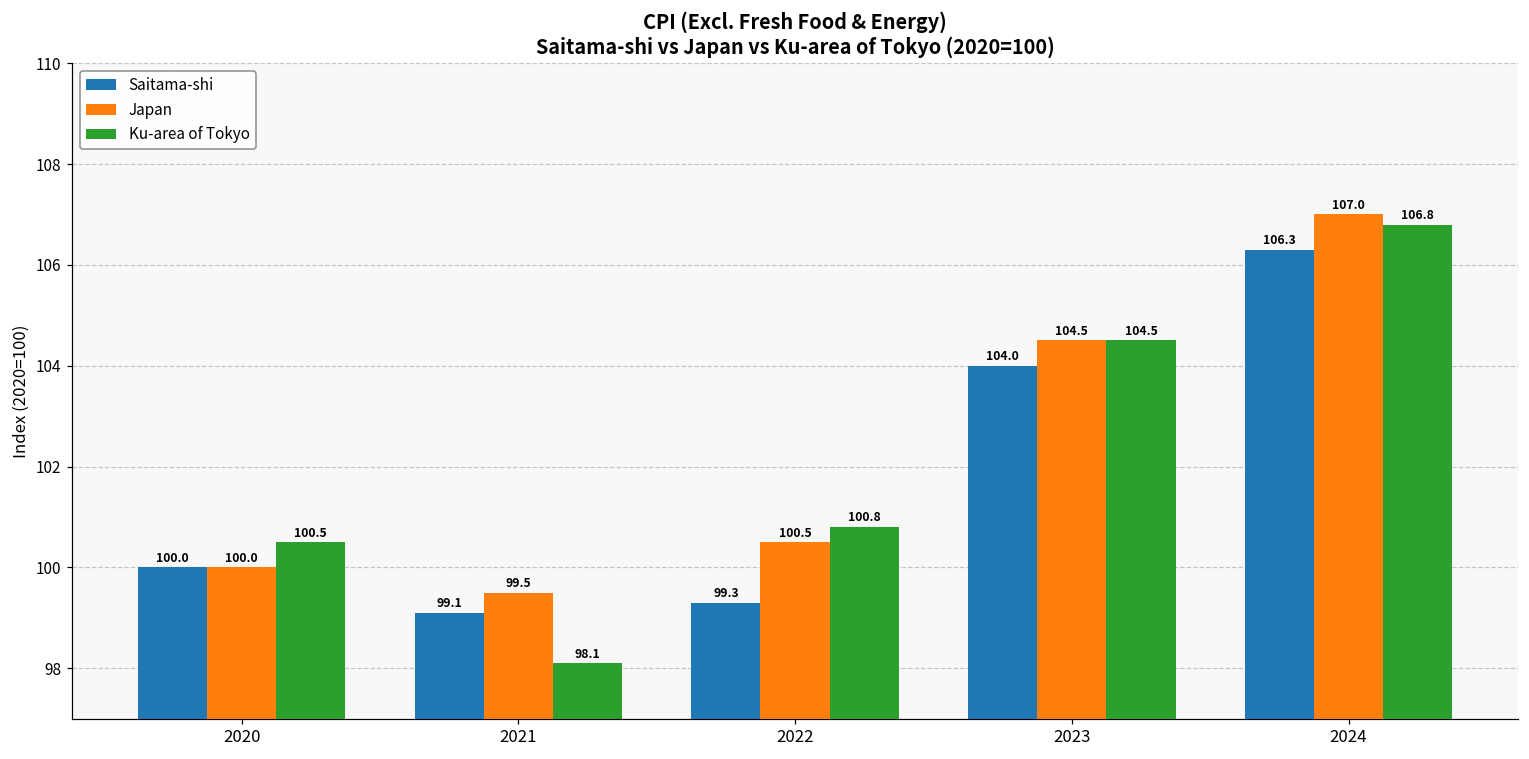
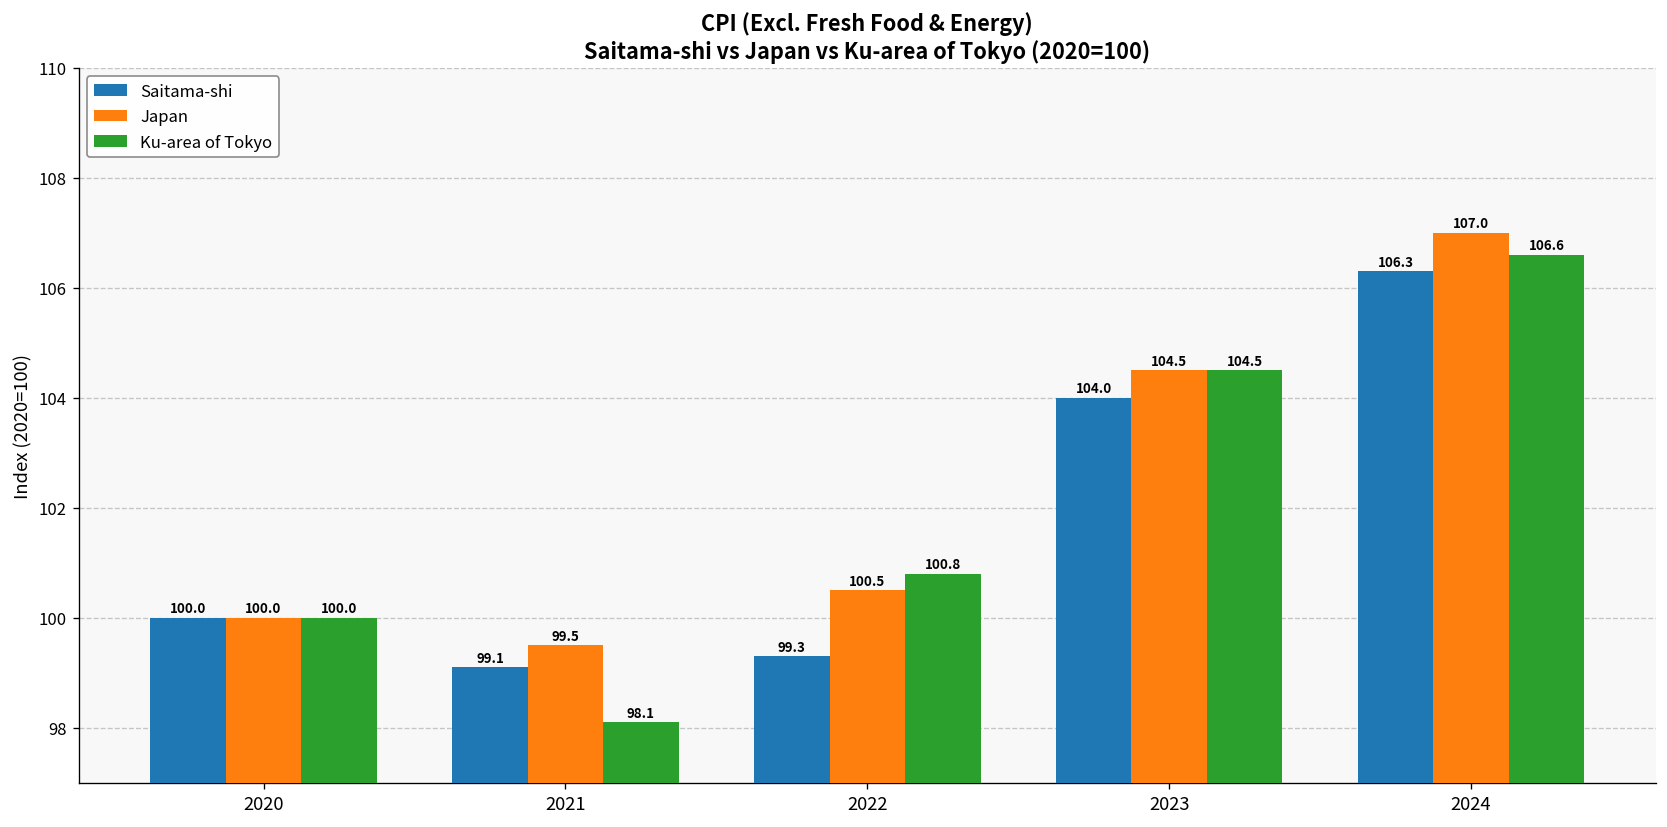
Ku-area of Tokyo, 2020: 100.5 -> 100.0
Ku-area of Tokyo, 2024: 106.8 -> 106.6
